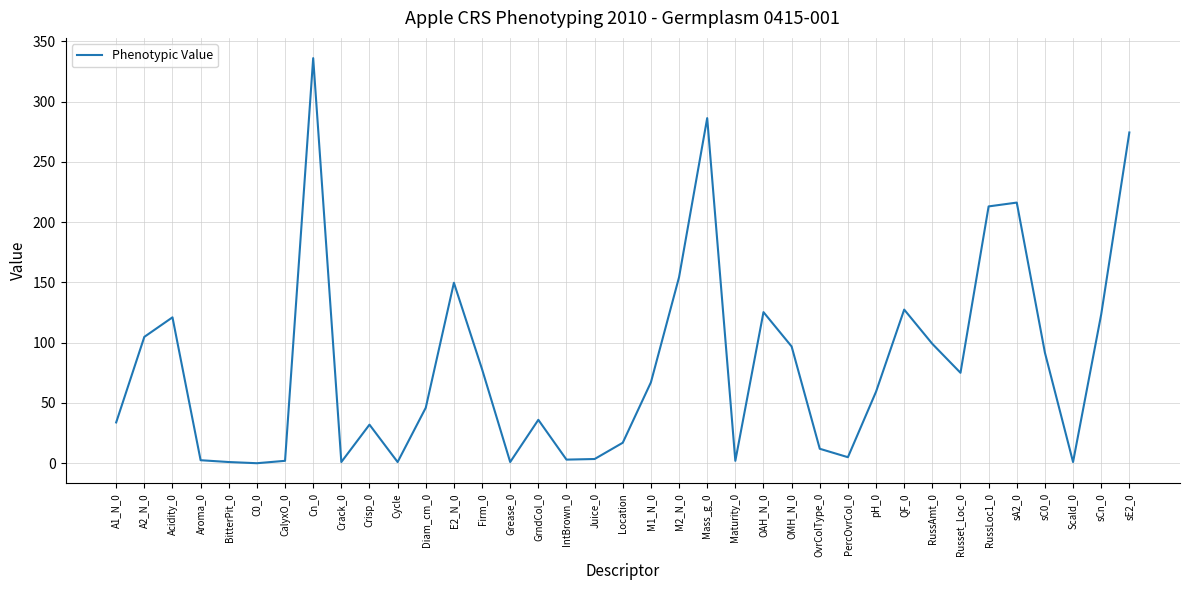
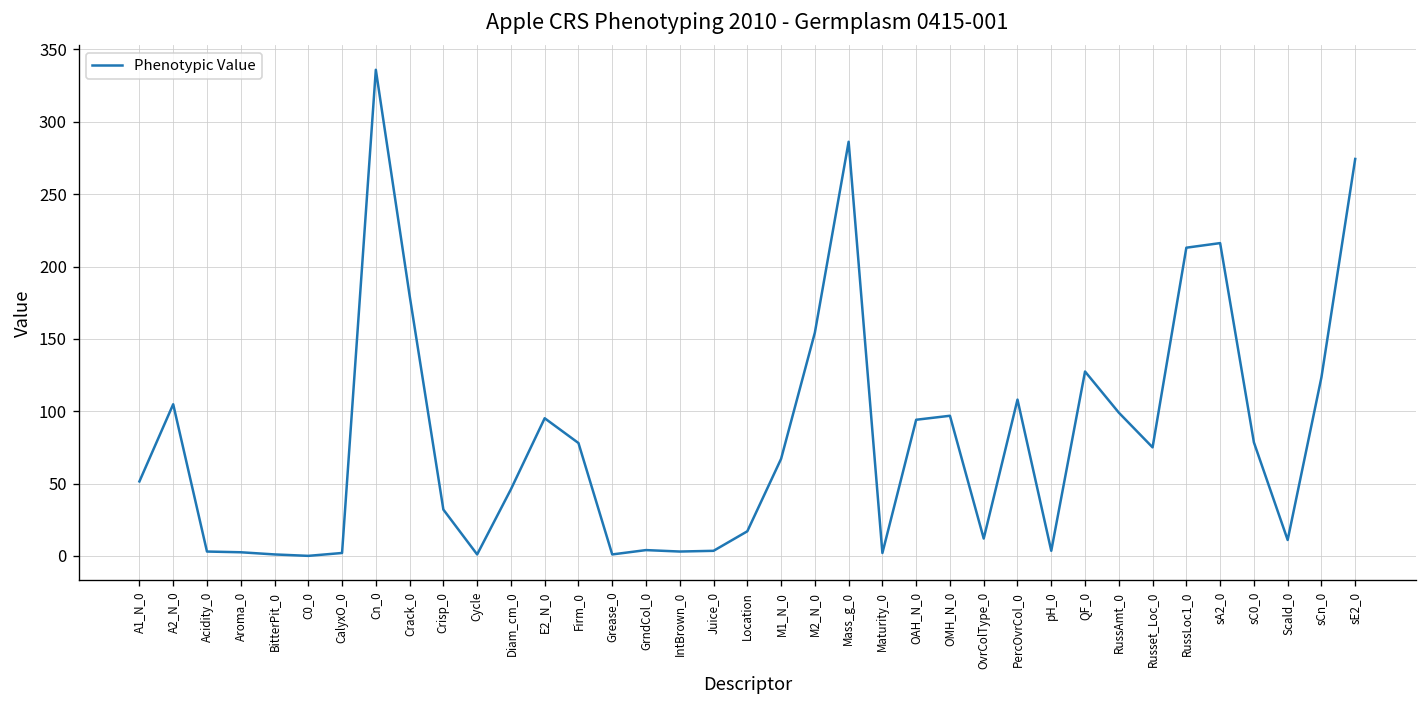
A1_N_0: 34 -> 51
Acidity_0: 121 -> 3
Crack_0: 1 -> 180
E2_N_0: 150 -> 95
GrndCol_0: 36 -> 4
OAH_N_0: 125 -> 94
PercOvrCol_0: 5 -> 108
pH_0: 59 -> 4
sC0_0: 92 -> 78
Scald_0: 1 -> 11
